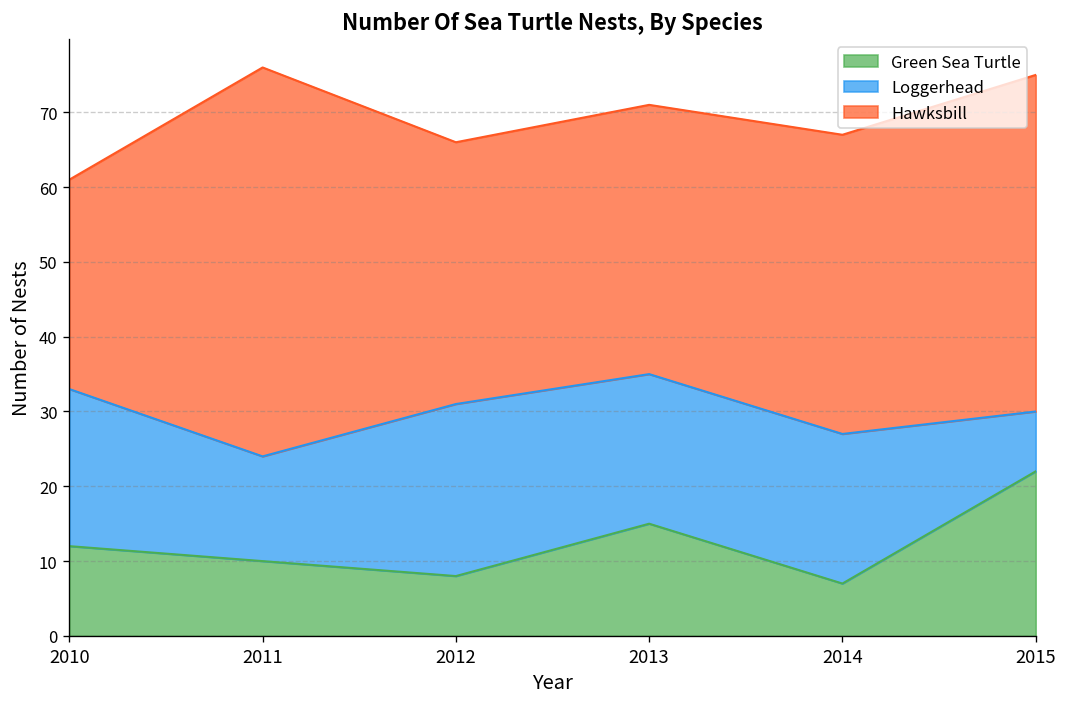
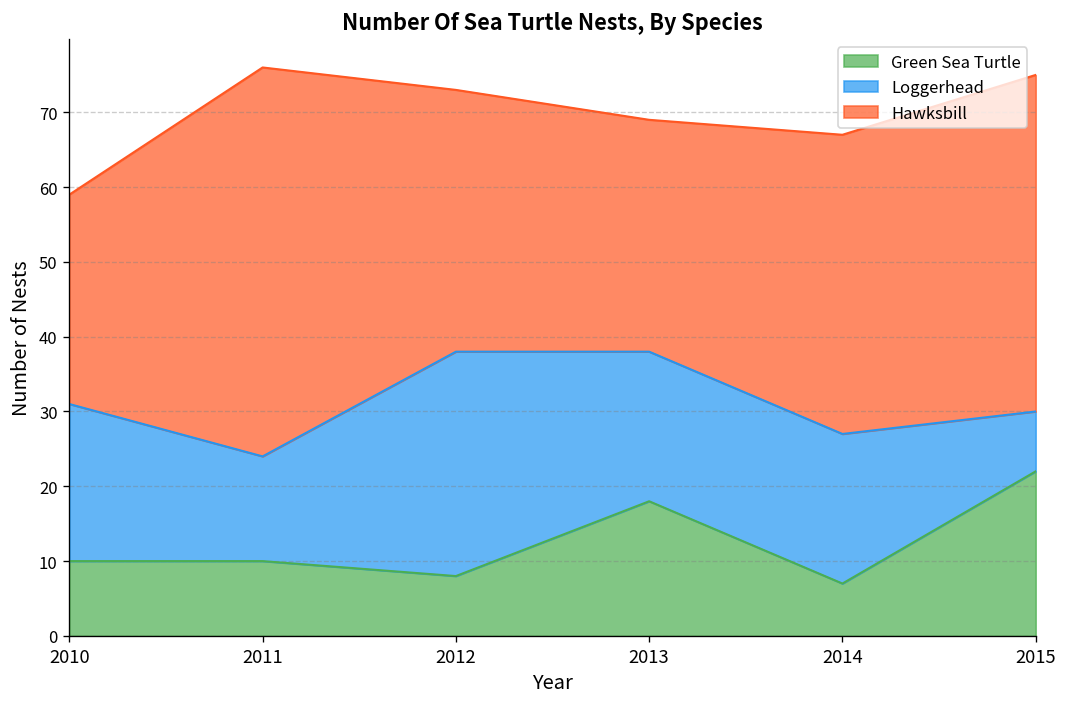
Green Sea Turtle, 2010: 12 -> 10
Loggerhead, 2012: 23 -> 30
Green Sea Turtle, 2013: 15 -> 18
Hawksbill, 2013: 36 -> 31
